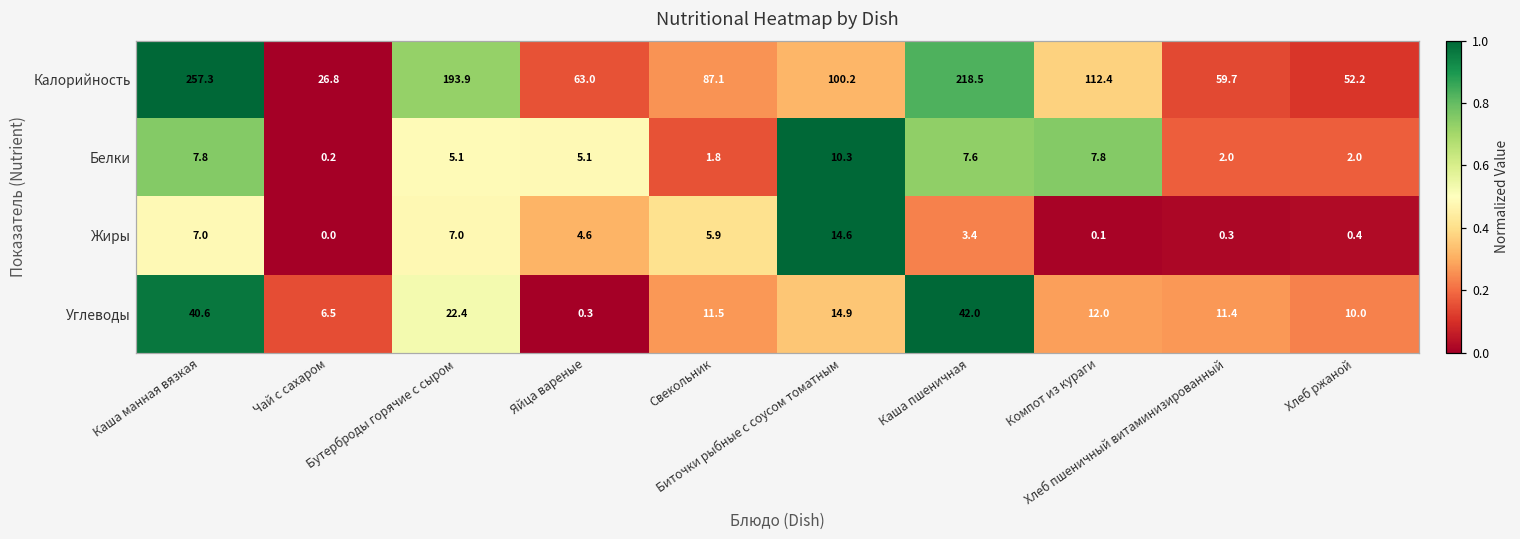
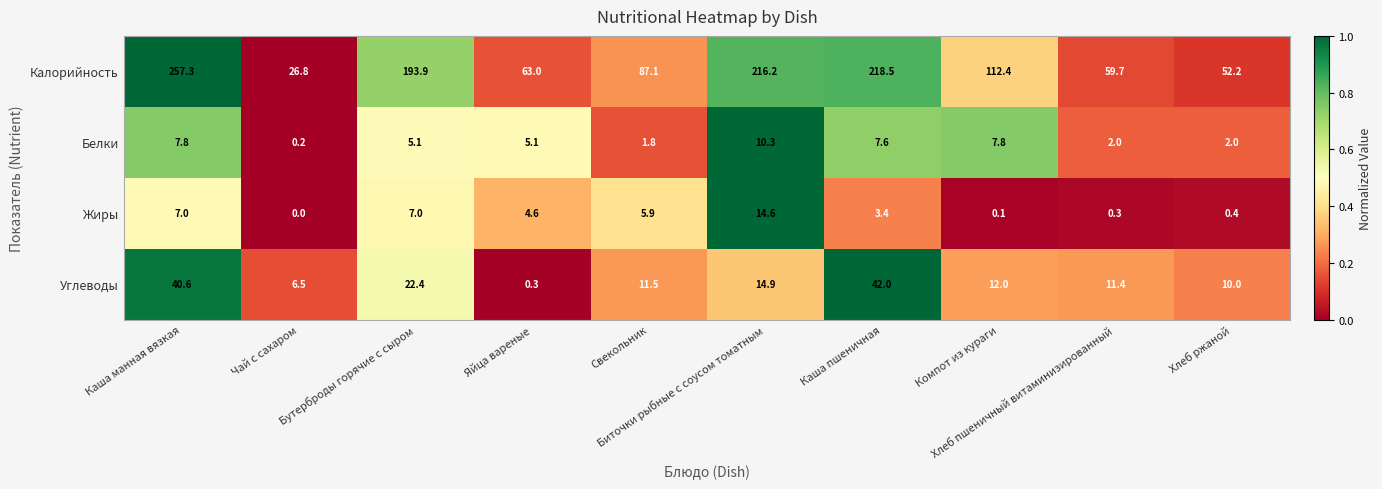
Калорийность, Биточки рыбные с соусом томатным: 100.2 -> 216.2
